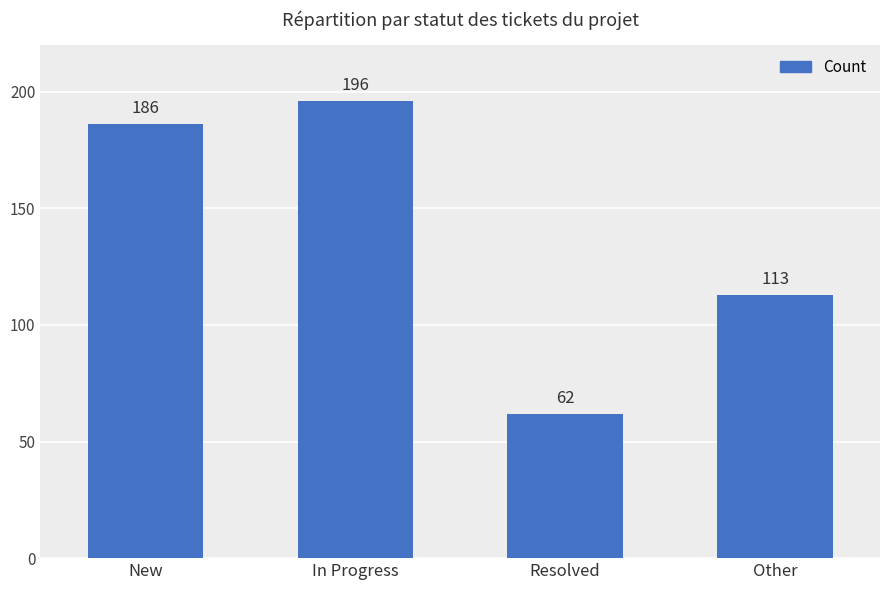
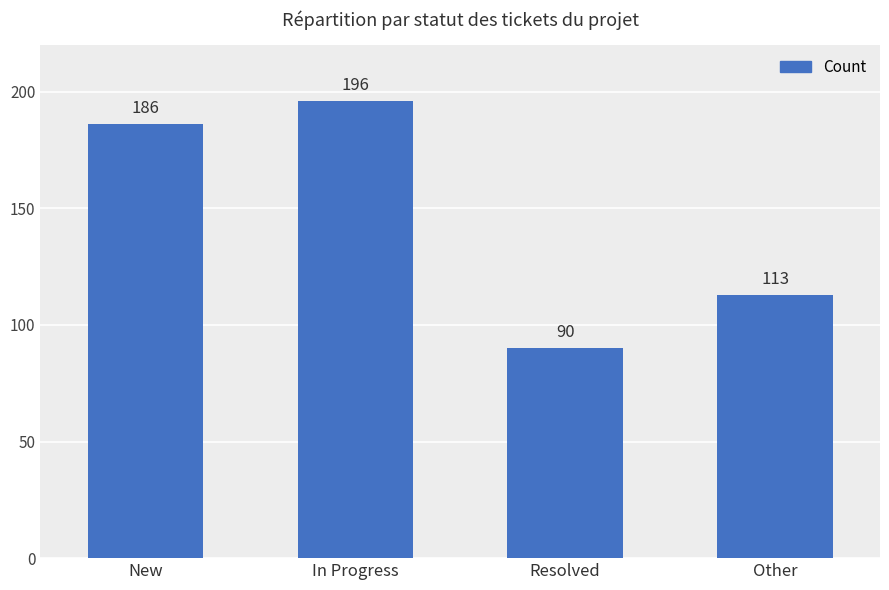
Resolved: 62 -> 90
